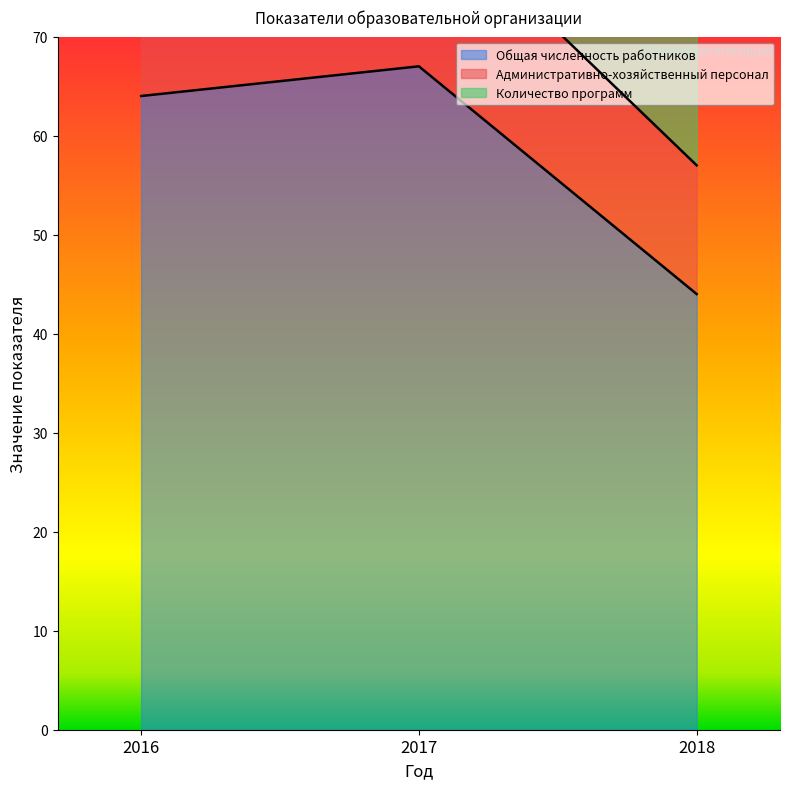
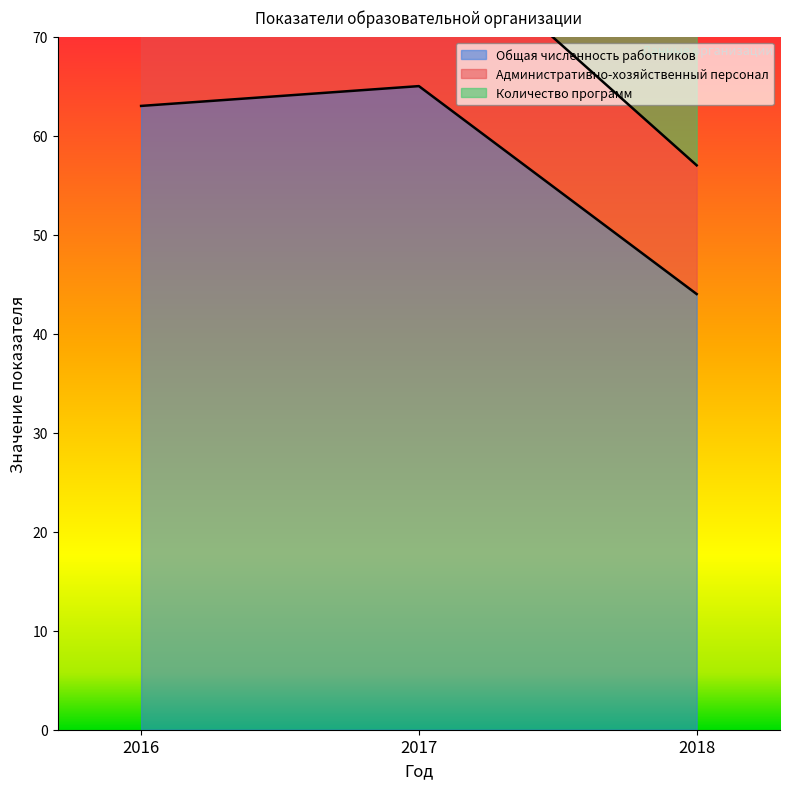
Общая численность работников, 2016: 64 -> 63
Общая численность работников, 2017: 67 -> 65
